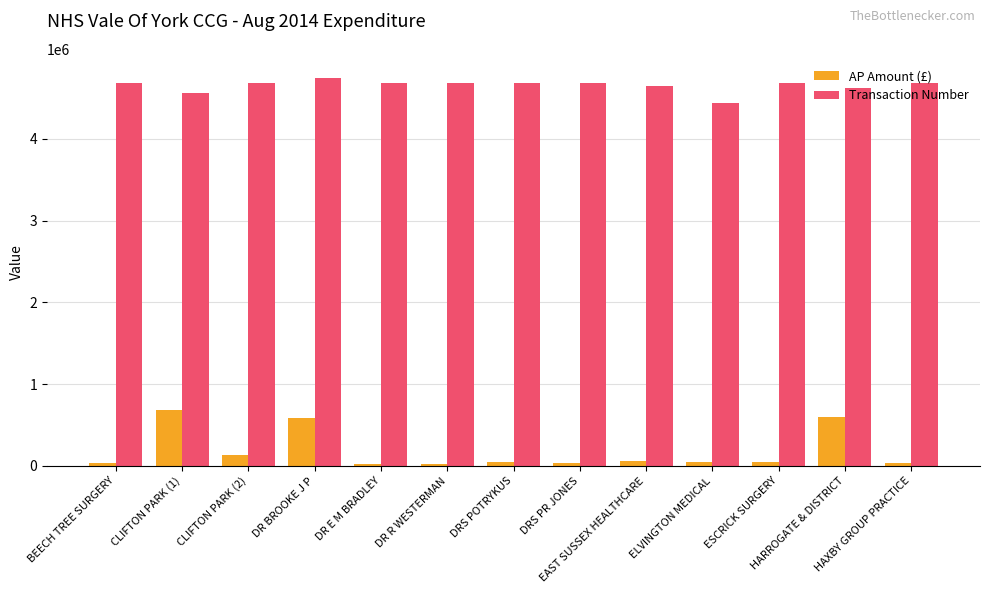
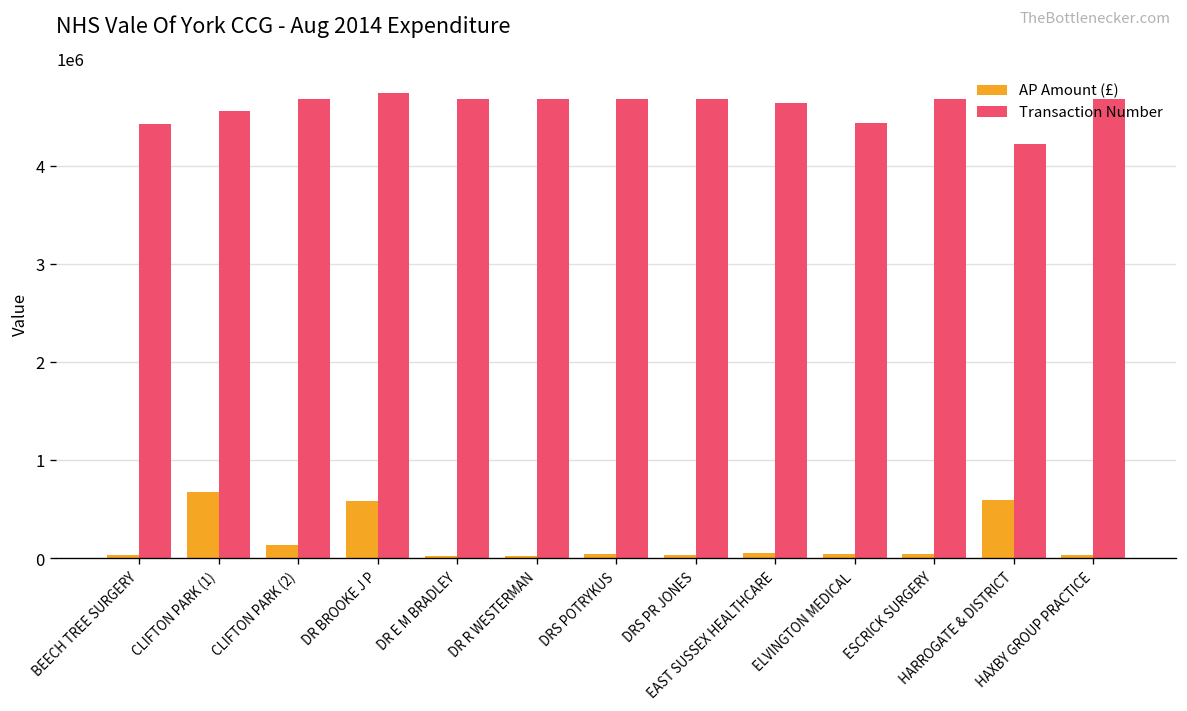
Transaction Number, BEECH TREE SURGERY: 4700000 -> 4400000
Transaction Number, HARROGATE & DISTRICT: 4600000 -> 4200000
